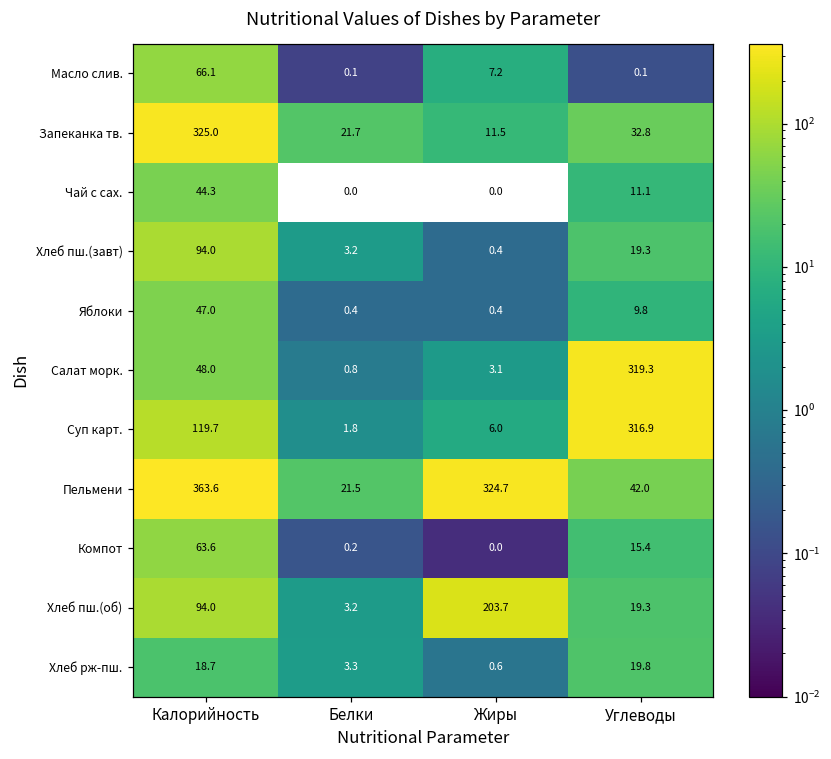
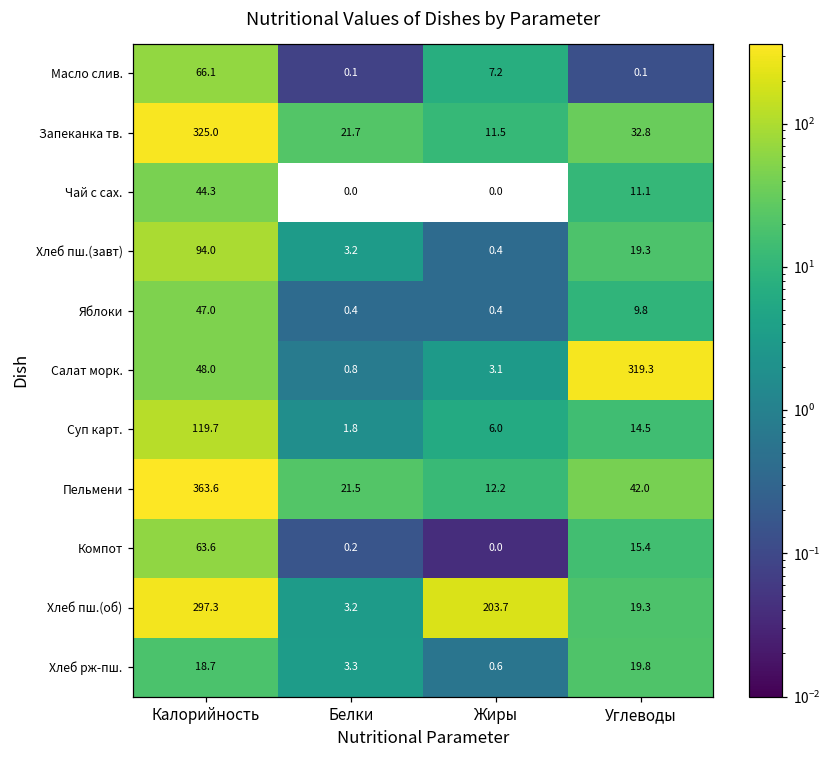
Суп карт., Углеводы: 316.9 -> 14.5
Пельмени, Жиры: 324.7 -> 12.2
Хлеб пш.(об), Калорийность: 94.0 -> 297.3
